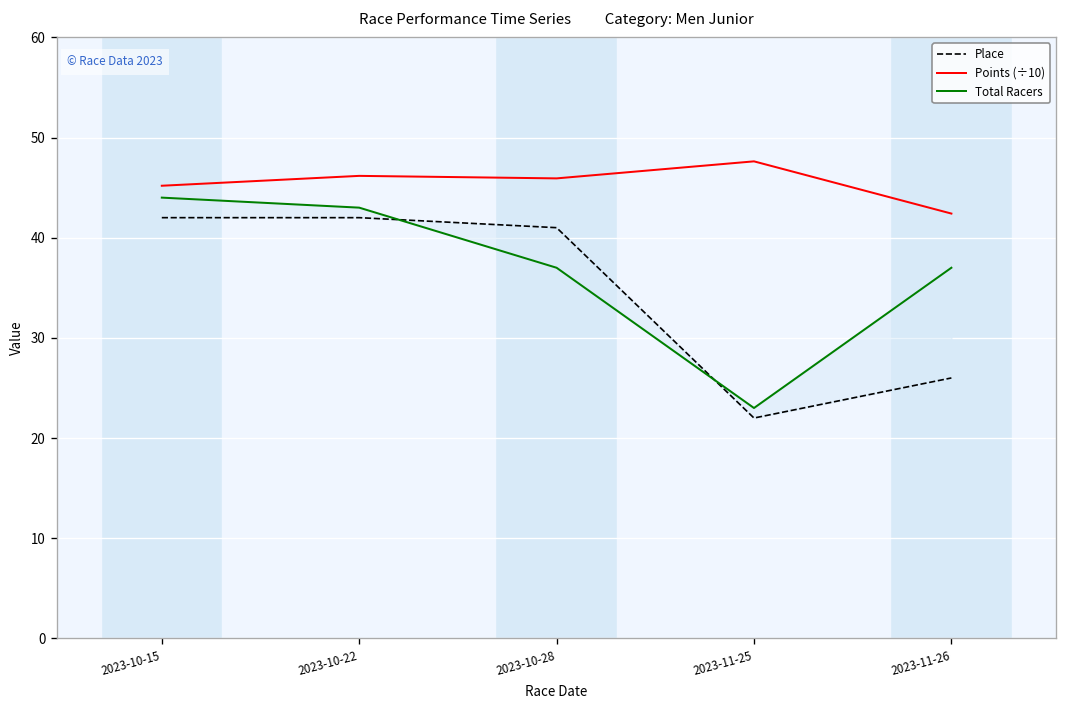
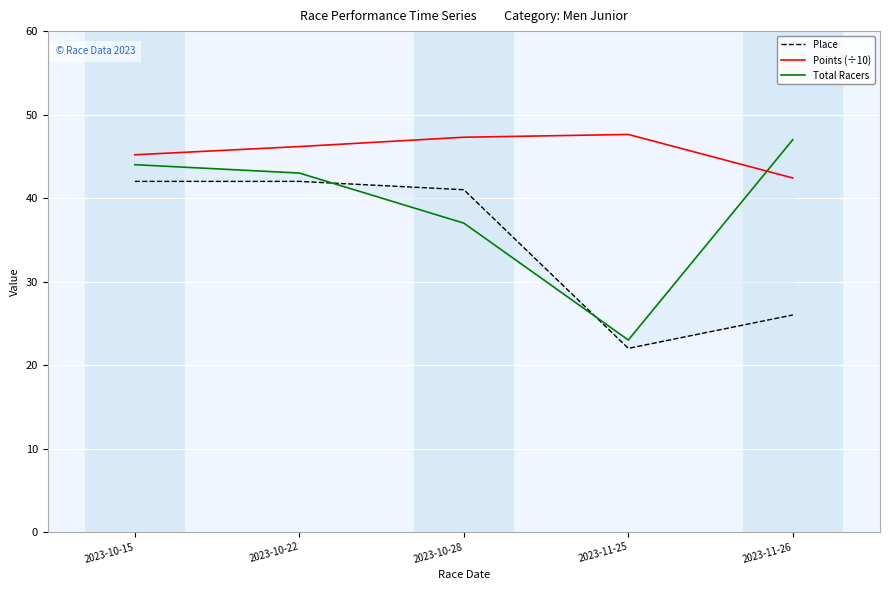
Points (÷10), 2023-10-28: 46 -> 47
Total Racers, 2023-11-26: 37 -> 47
